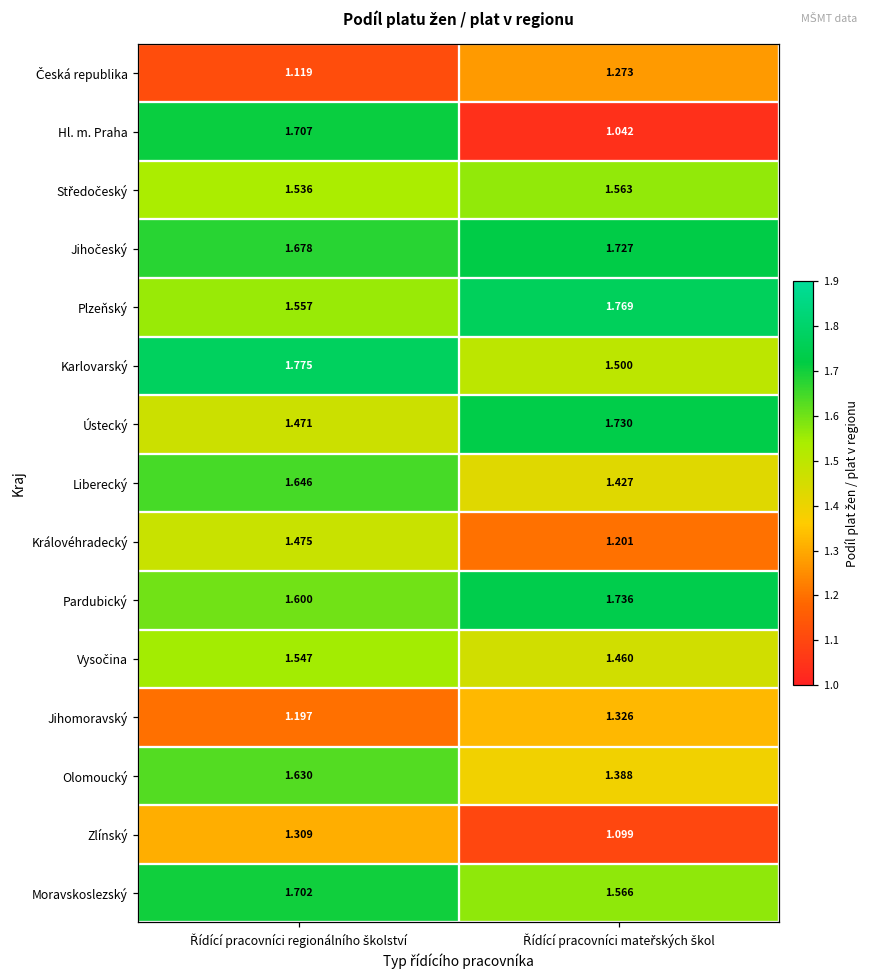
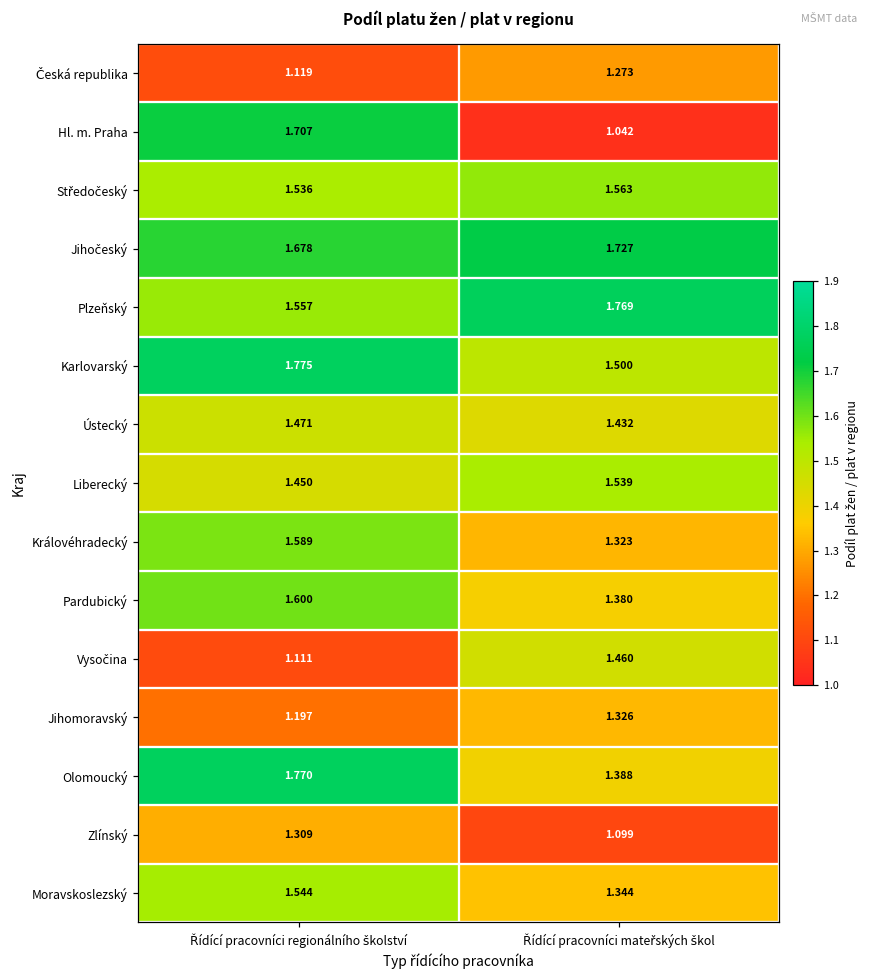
Ústecký, Řídící pracovníci mateřských škol: 1.730 -> 1.432
Liberecký, Řídící pracovníci regionálního školství: 1.646 -> 1.450
Liberecký, Řídící pracovníci mateřských škol: 1.427 -> 1.539
Královéhradecký, Řídící pracovníci regionálního školství: 1.475 -> 1.589
Královéhradecký, Řídící pracovníci mateřských škol: 1.201 -> 1.323
Pardubický, Řídící pracovníci mateřských škol: 1.736 -> 1.380
Vysočina, Řídící pracovníci regionálního školství: 1.547 -> 1.111
Olomoucký, Řídící pracovníci regionálního školství: 1.630 -> 1.770
Moravskoslezský, Řídící pracovníci regionálního školství: 1.702 -> 1.544
Moravskoslezský, Řídící pracovníci mateřských škol: 1.566 -> 1.344
